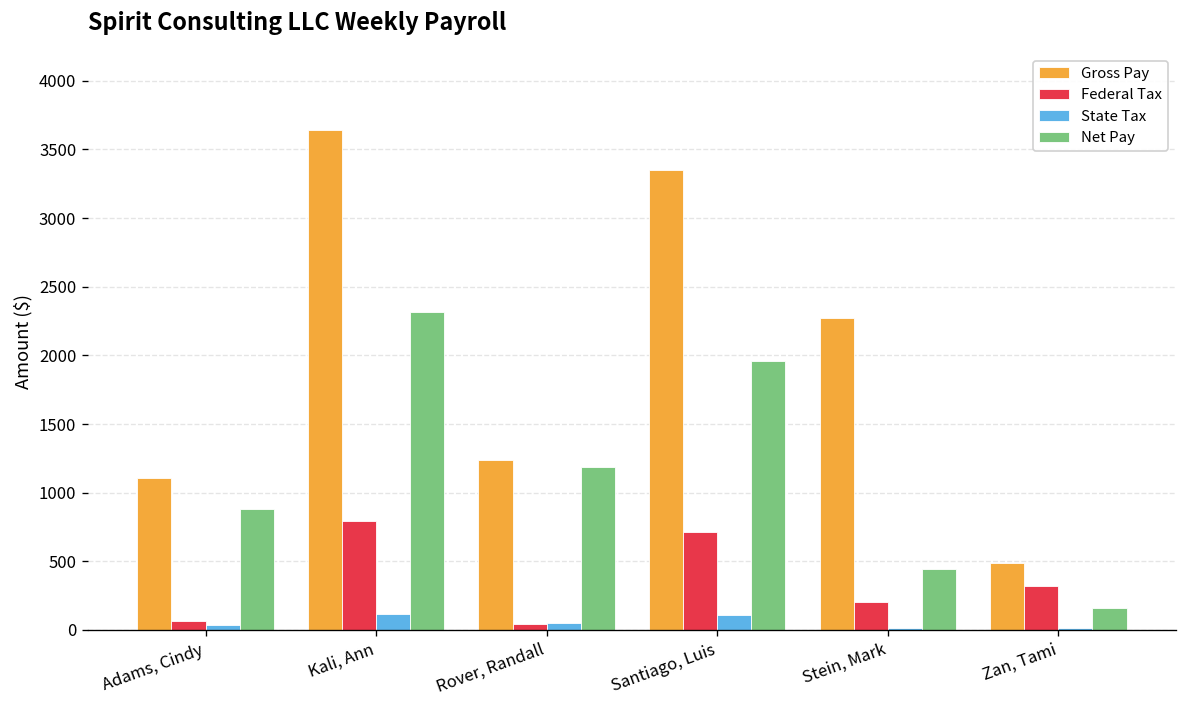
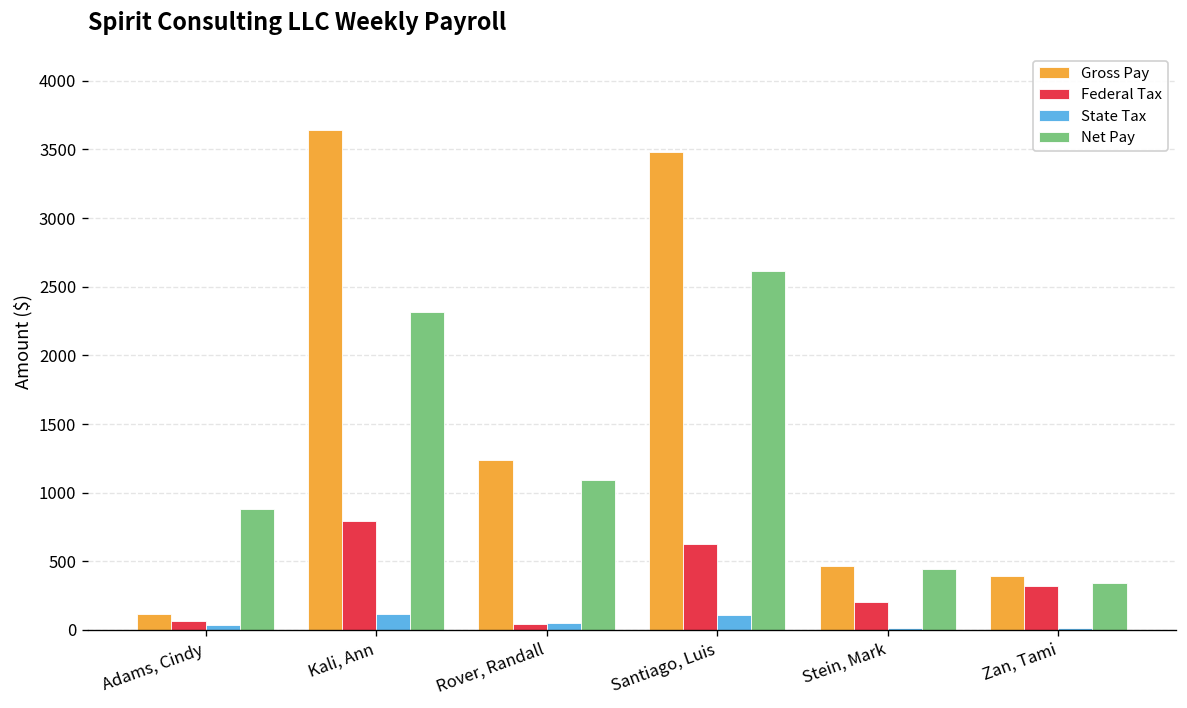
Gross Pay, Adams, Cindy: 1110 -> 120
Net Pay, Rover, Randall: 1190 -> 1100
Gross Pay, Santiago, Luis: 3350 -> 3480
Federal Tax, Santiago, Luis: 710 -> 620
Net Pay, Santiago, Luis: 1960 -> 2620
Gross Pay, Stein, Mark: 2270 -> 470
Gross Pay, Zan, Tami: 490 -> 390
Net Pay, Zan, Tami: 160 -> 340
